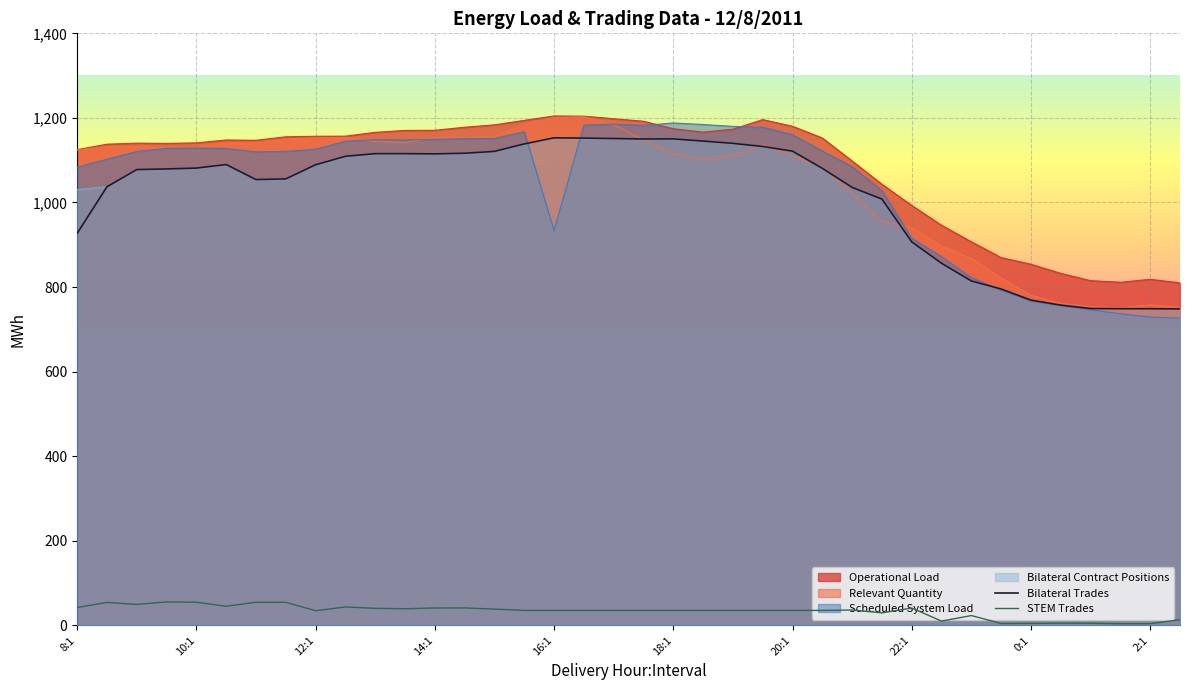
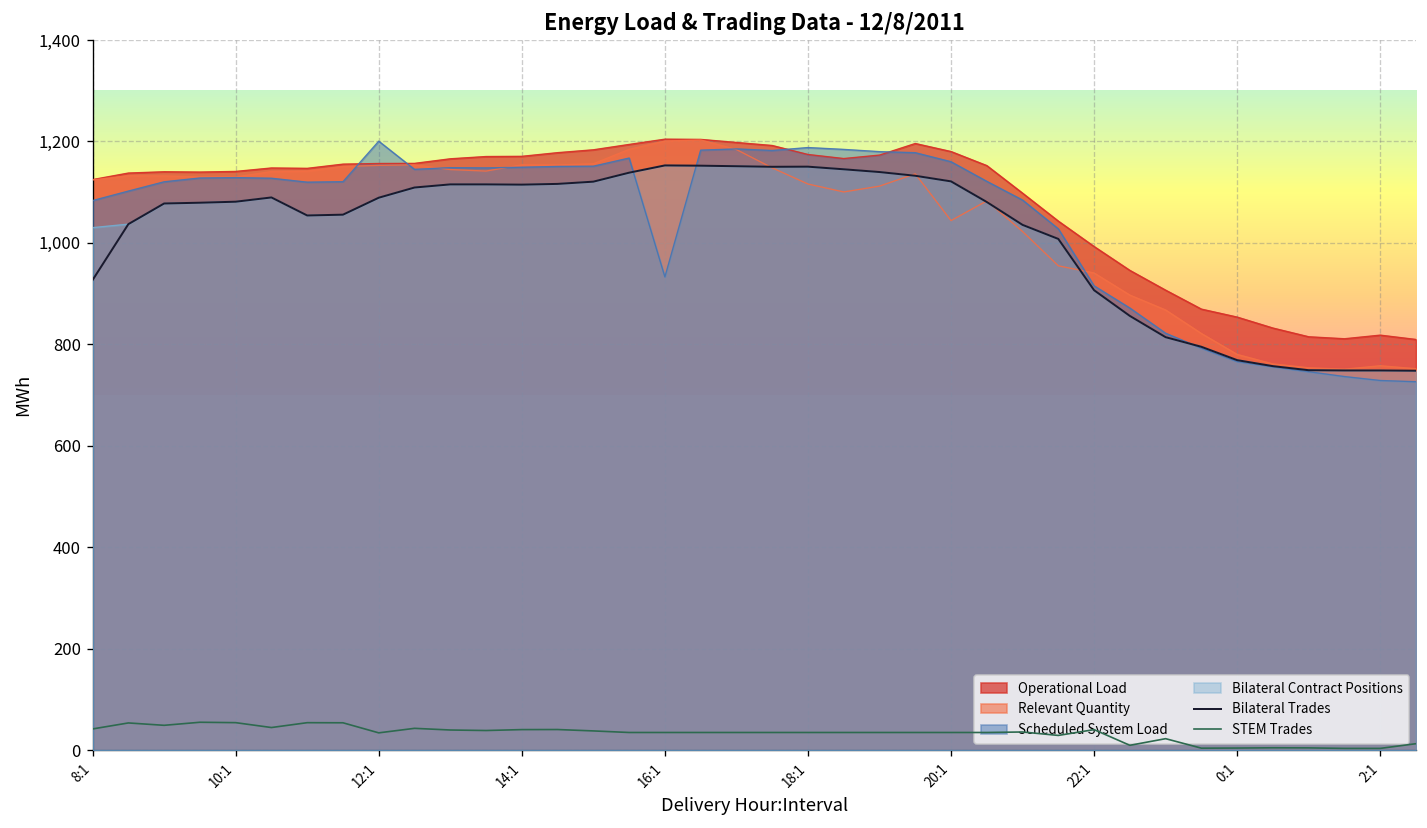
Scheduled System Load, 12:1: 1,130 -> 1,200
Relevant Quantity, 20:1: 1,110 -> 1,040
